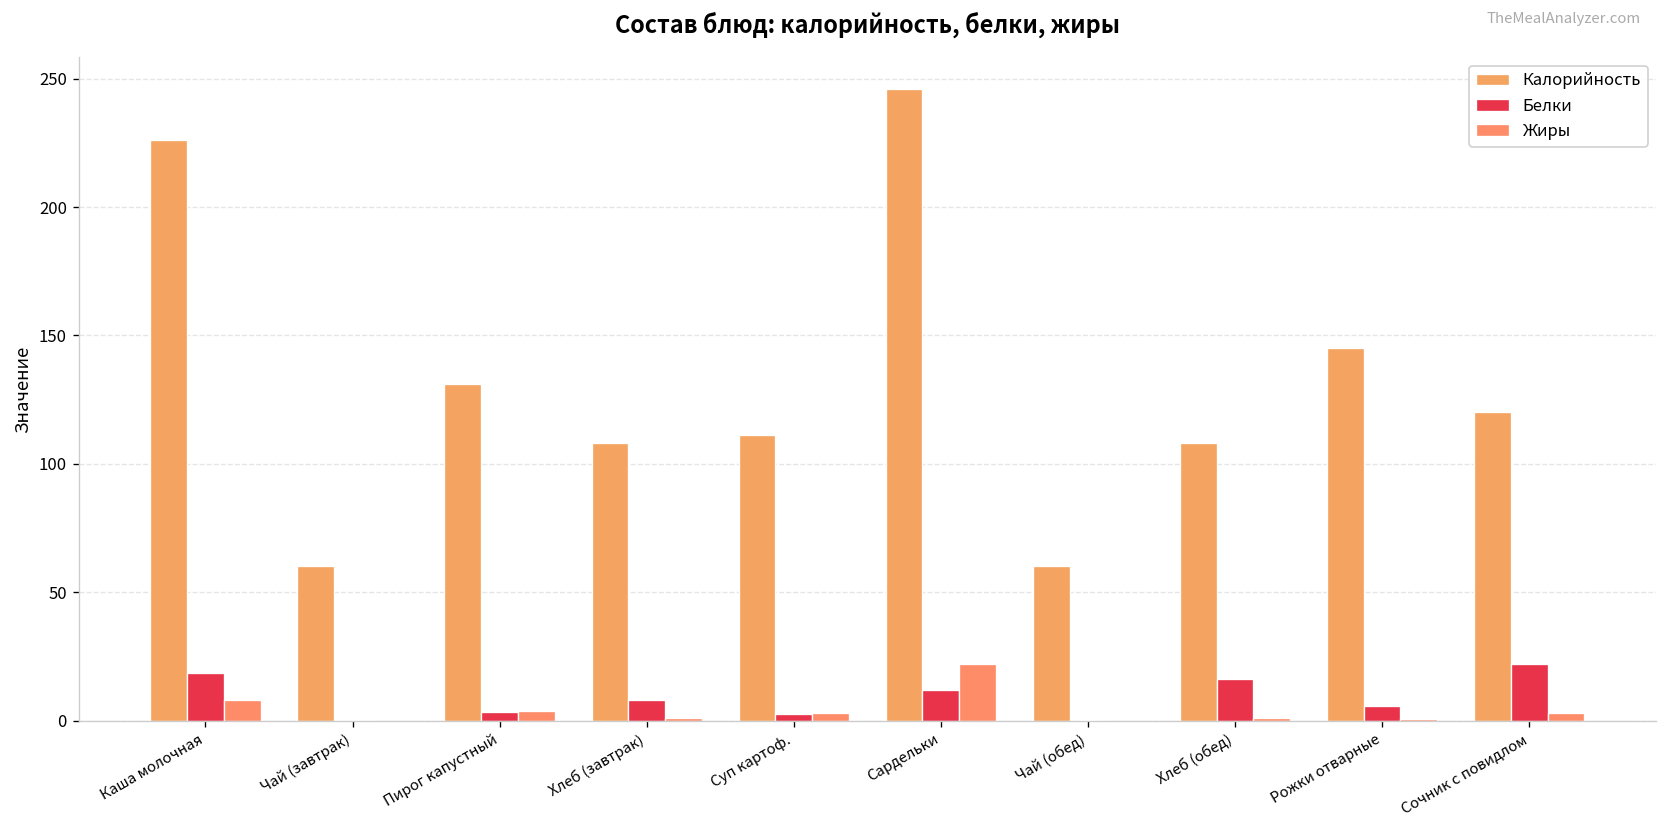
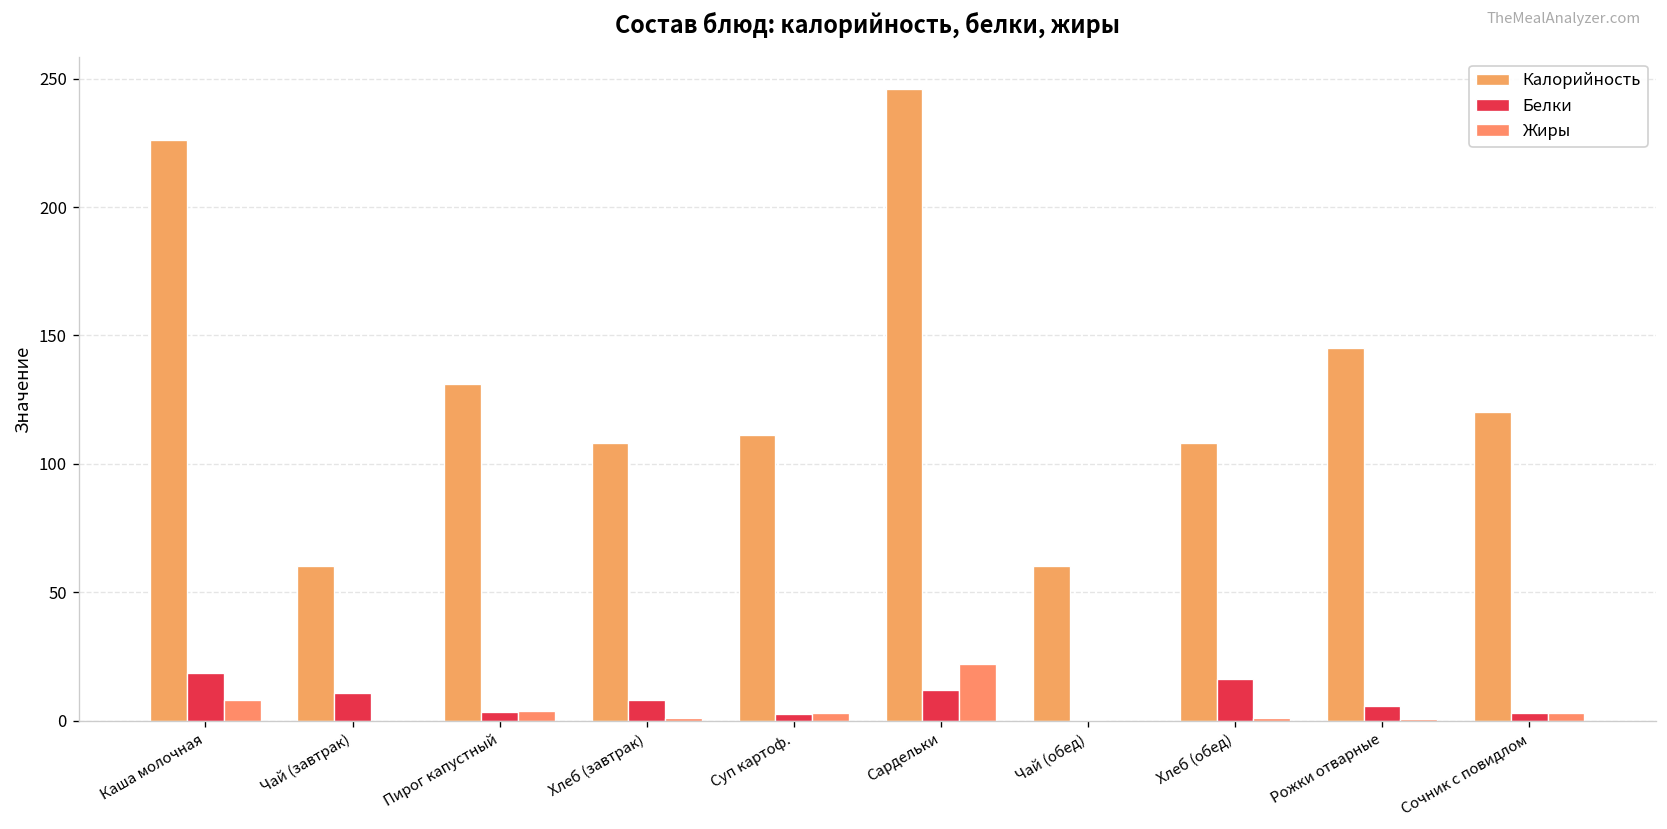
Белки, Чай (завтрак): 0 -> 11
Белки, Сочник с повидлом: 22 -> 3
